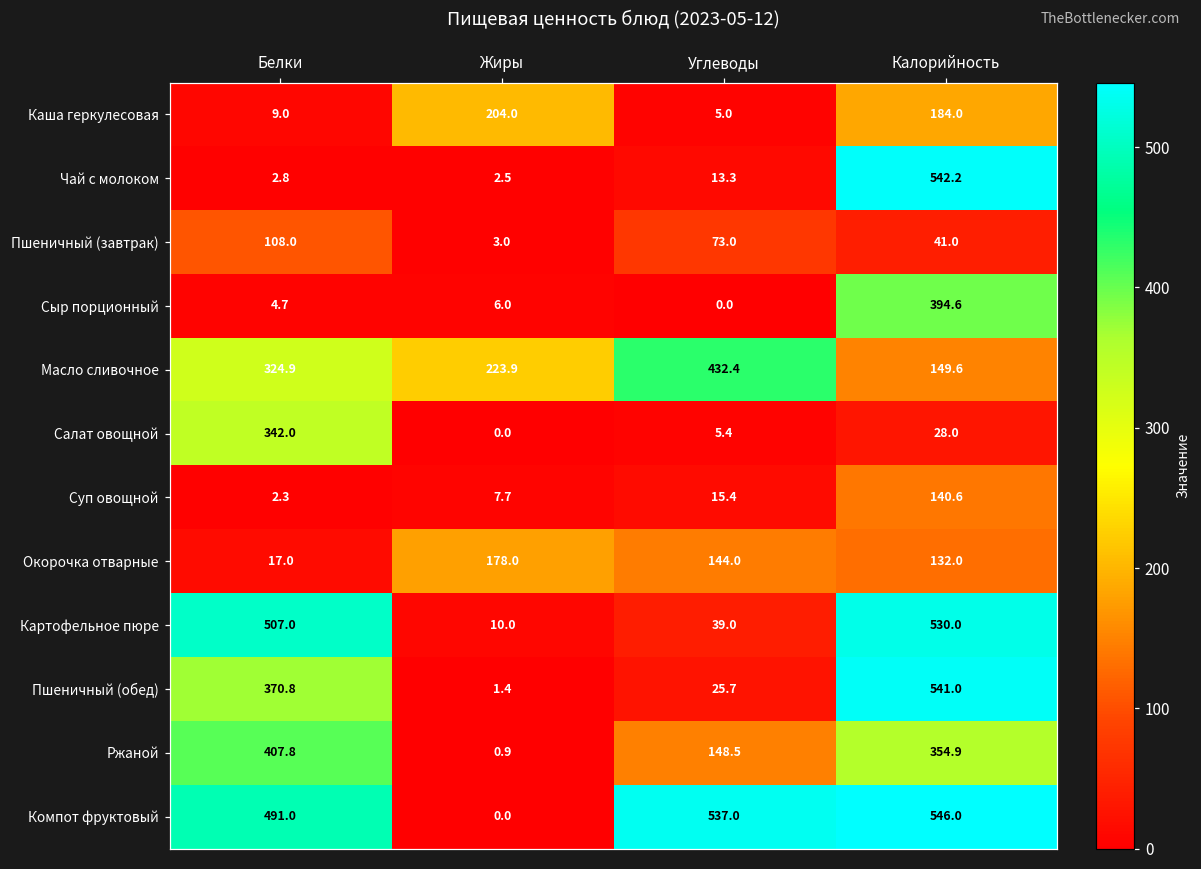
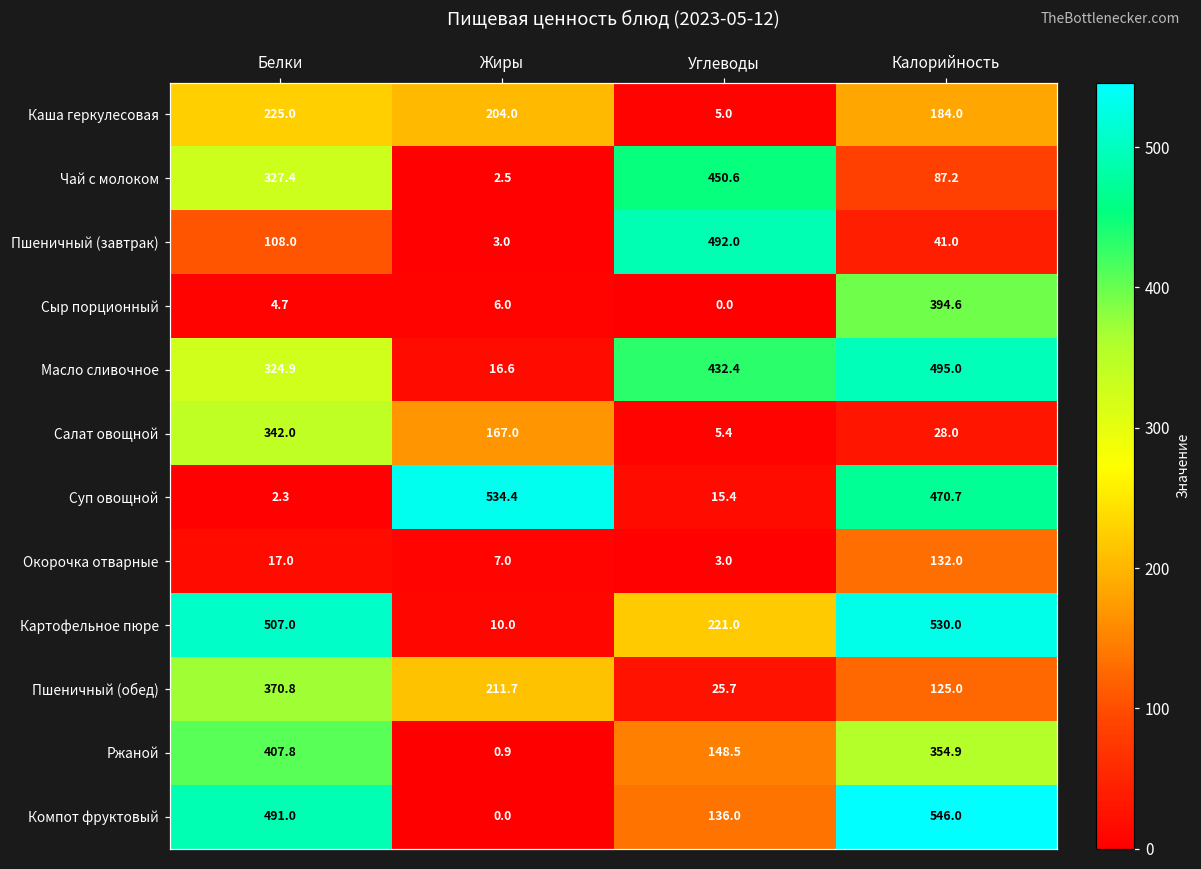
Каша геркулесовая, Белки: 9.0 -> 225.0
Чай с молоком, Белки: 2.8 -> 327.4
Чай с молоком, Углеводы: 13.3 -> 450.6
Чай с молоком, Калорийность: 542.2 -> 87.2
Пшеничный (завтрак), Углеводы: 73.0 -> 492.0
Масло сливочное, Жиры: 223.9 -> 16.6
Масло сливочное, Калорийность: 149.6 -> 495.0
Салат овощной, Жиры: 0.0 -> 167.0
Суп овощной, Жиры: 7.7 -> 534.4
Суп овощной, Калорийность: 140.6 -> 470.7
Окорочка отварные, Жиры: 178.0 -> 7.0
Окорочка отварные, Углеводы: 144.0 -> 3.0
Картофельное пюре, Углеводы: 39.0 -> 221.0
Пшеничный (обед), Жиры: 1.4 -> 211.7
Пшеничный (обед), Калорийность: 541.0 -> 125.0
Компот фруктовый, Углеводы: 537.0 -> 136.0
